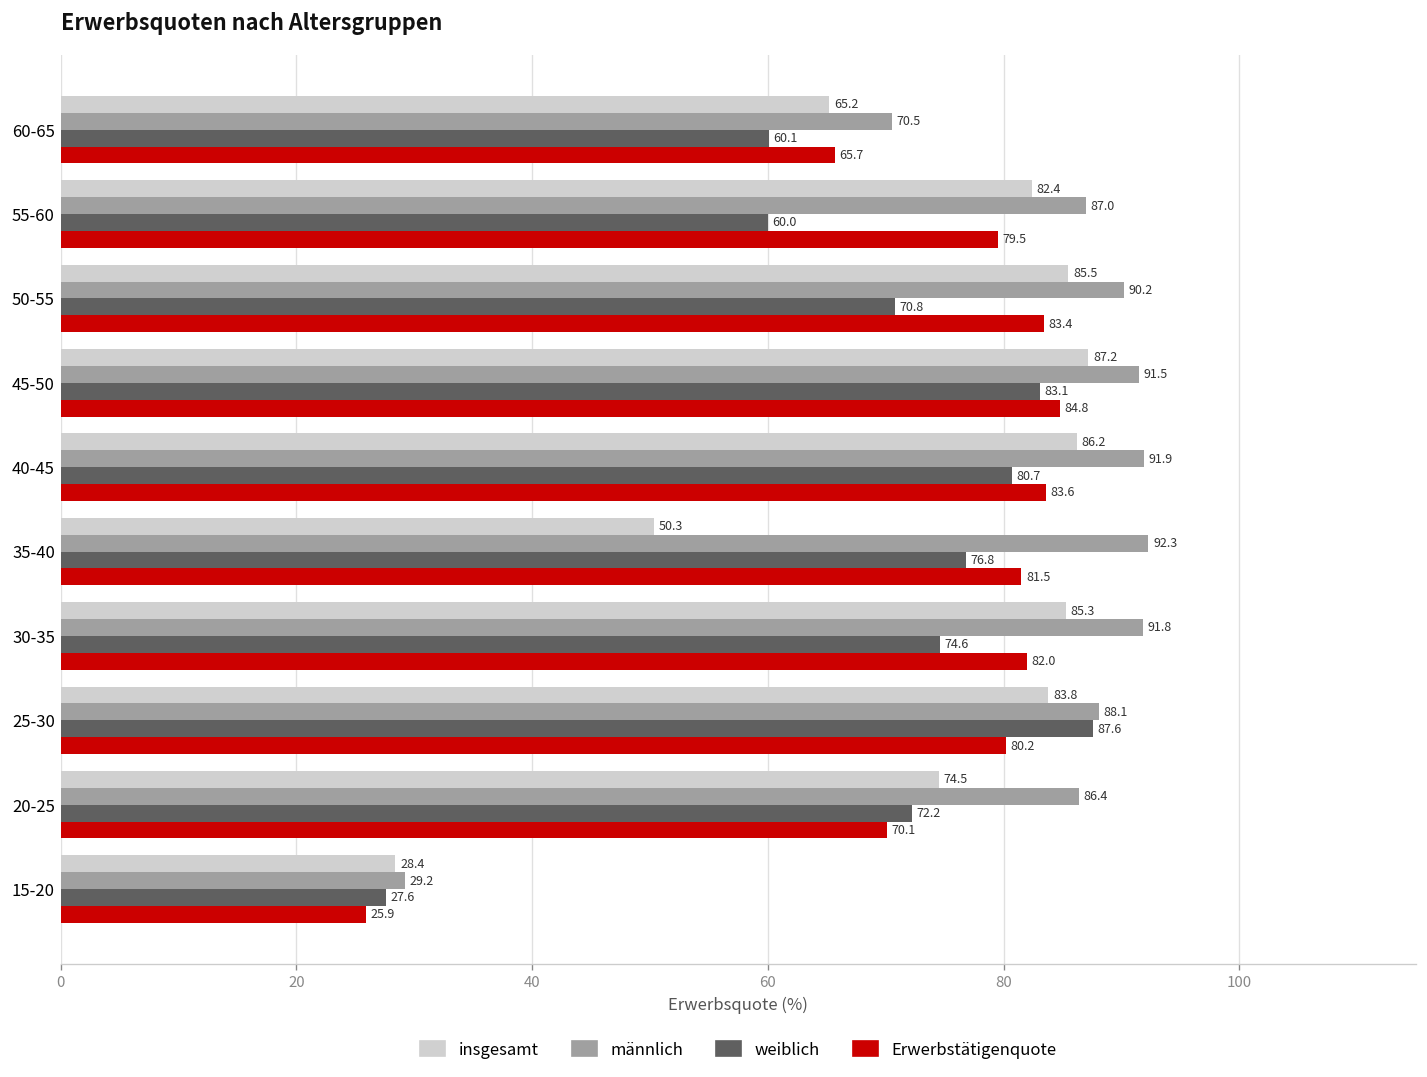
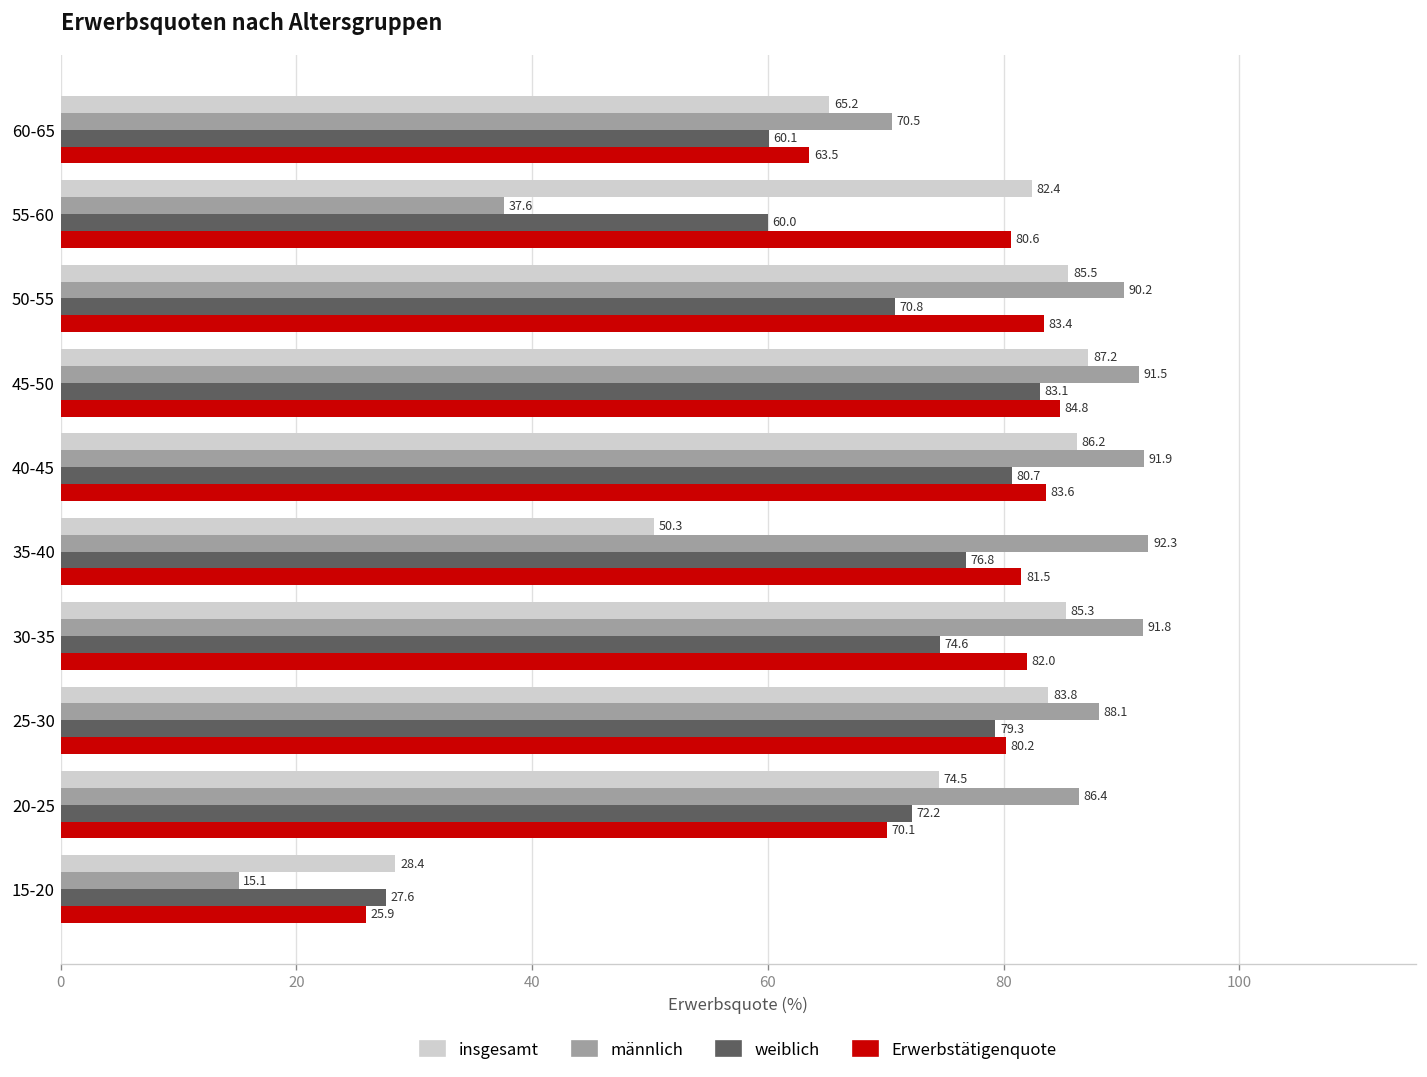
Erwerbstätigenquote, 60-65: 65.7 -> 63.5
männlich, 55-60: 87.0 -> 37.6
Erwerbstätigenquote, 55-60: 79.5 -> 80.6
weiblich, 25-30: 87.6 -> 79.3
männlich, 15-20: 29.2 -> 15.1
